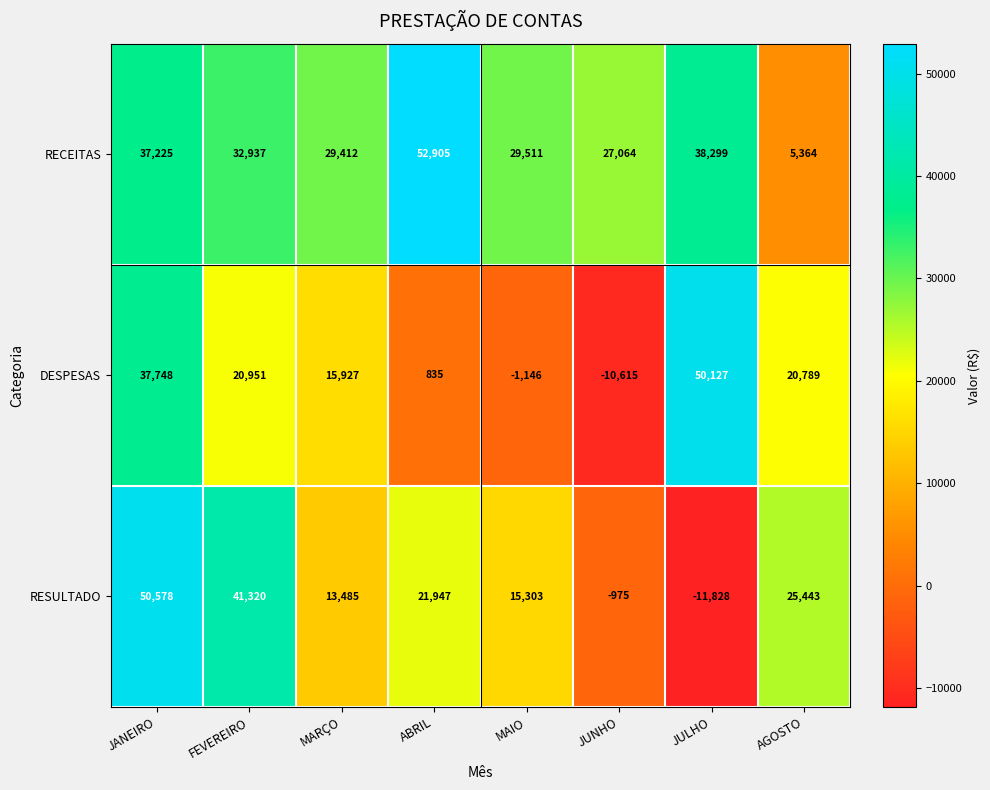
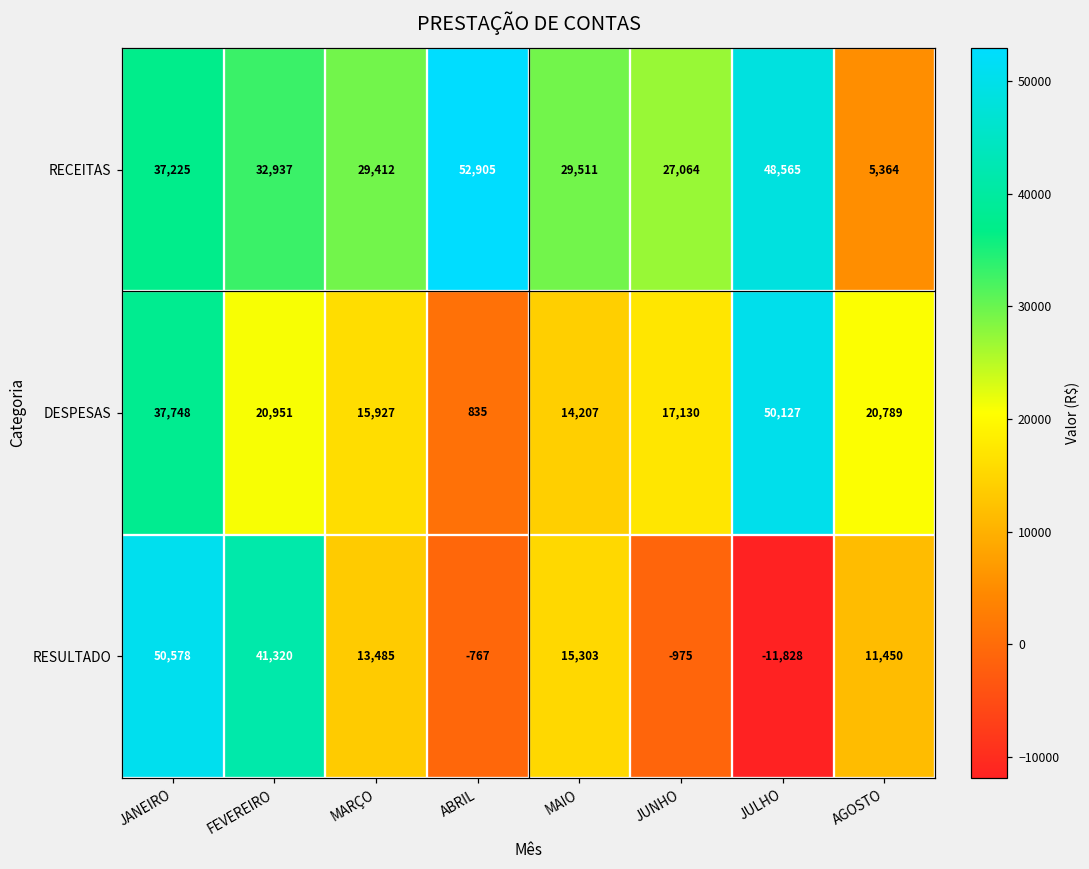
RECEITAS, JULHO: 38,299 -> 48,565
DESPESAS, MAIO: -1,146 -> 14,207
DESPESAS, JUNHO: -10,615 -> 17,130
RESULTADO, ABRIL: 21,947 -> -767
RESULTADO, AGOSTO: 25,443 -> 11,450
